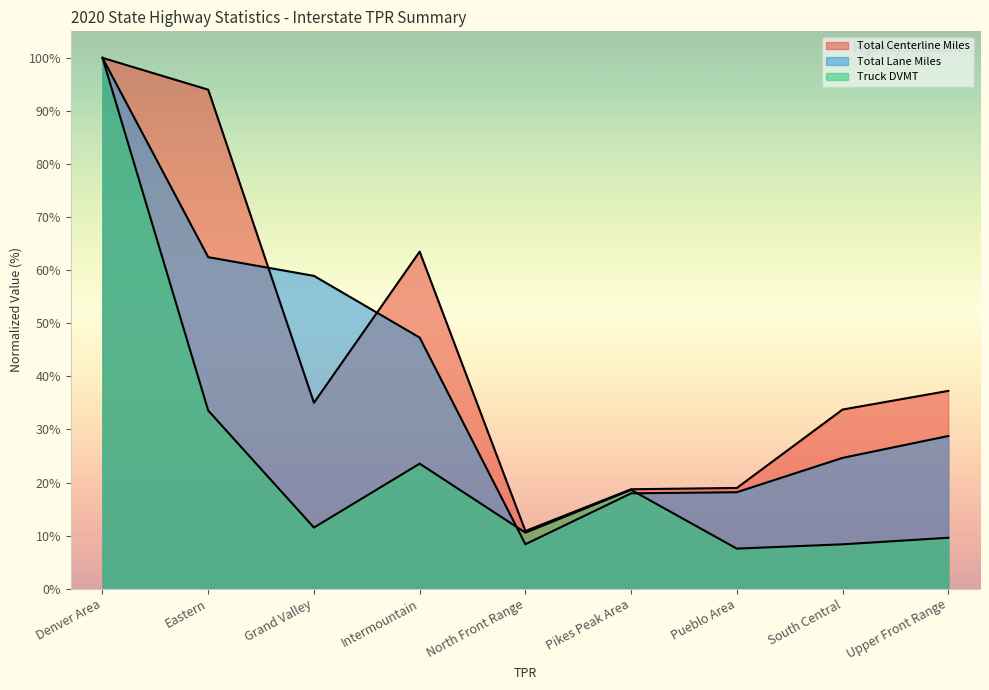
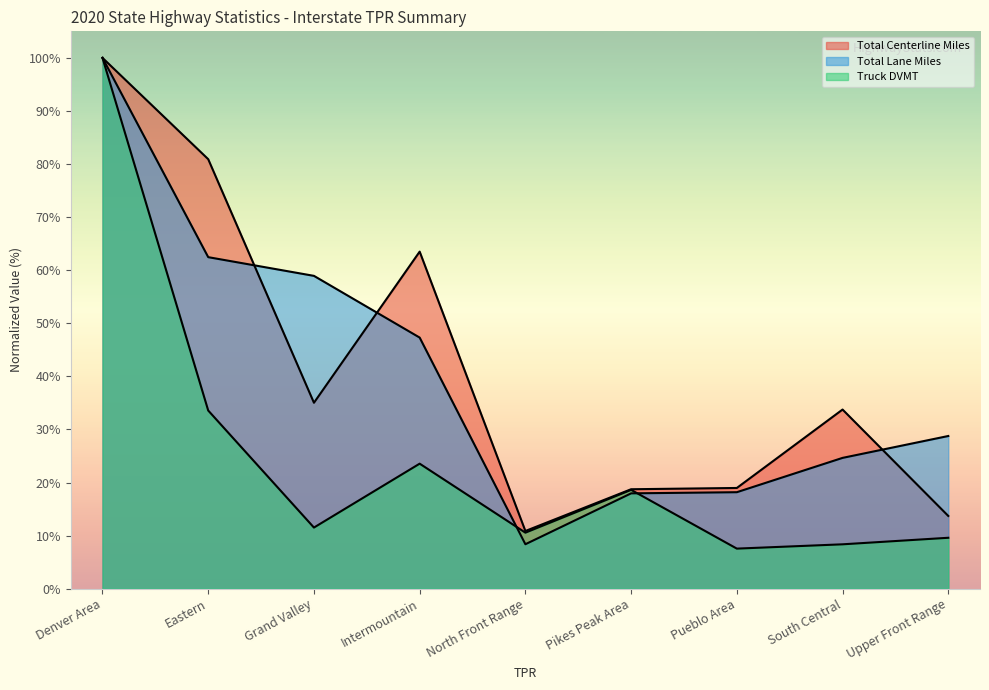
Total Centerline Miles, Eastern: 94% -> 81%
Total Centerline Miles, Upper Front Range: 37% -> 14%
